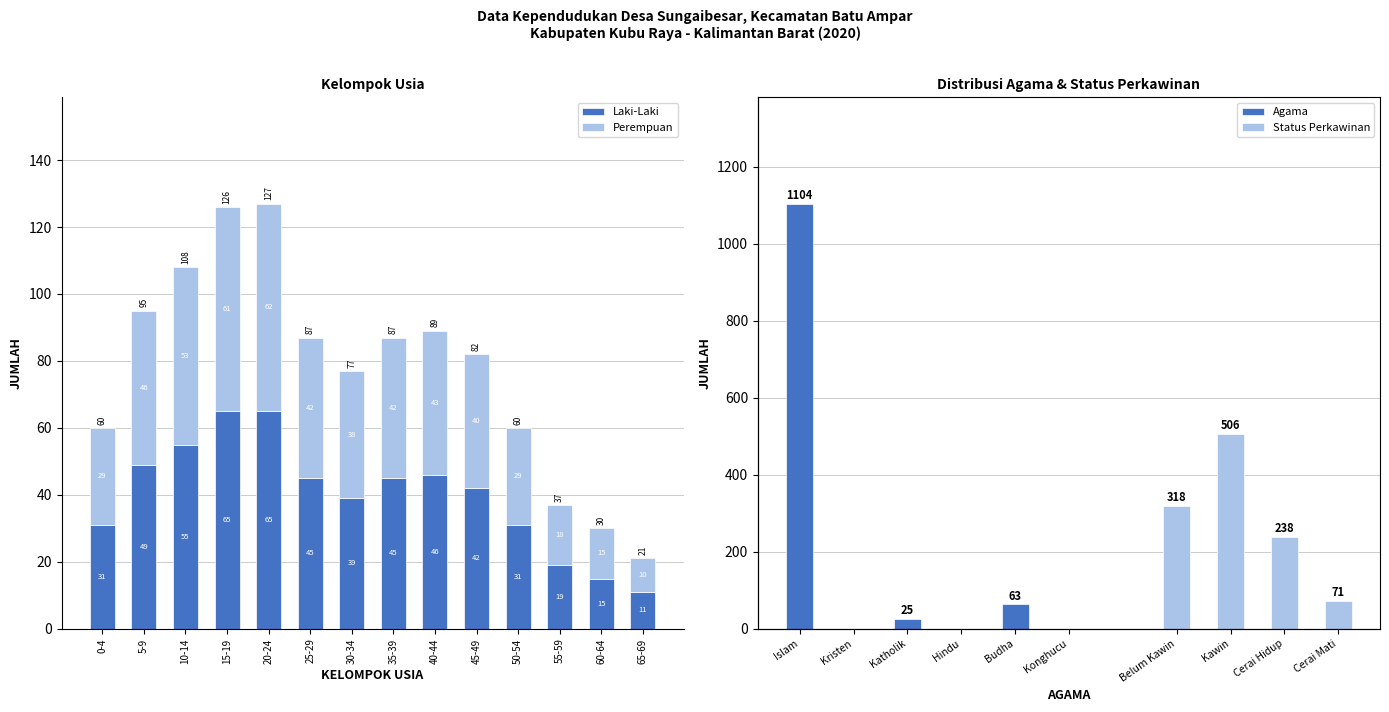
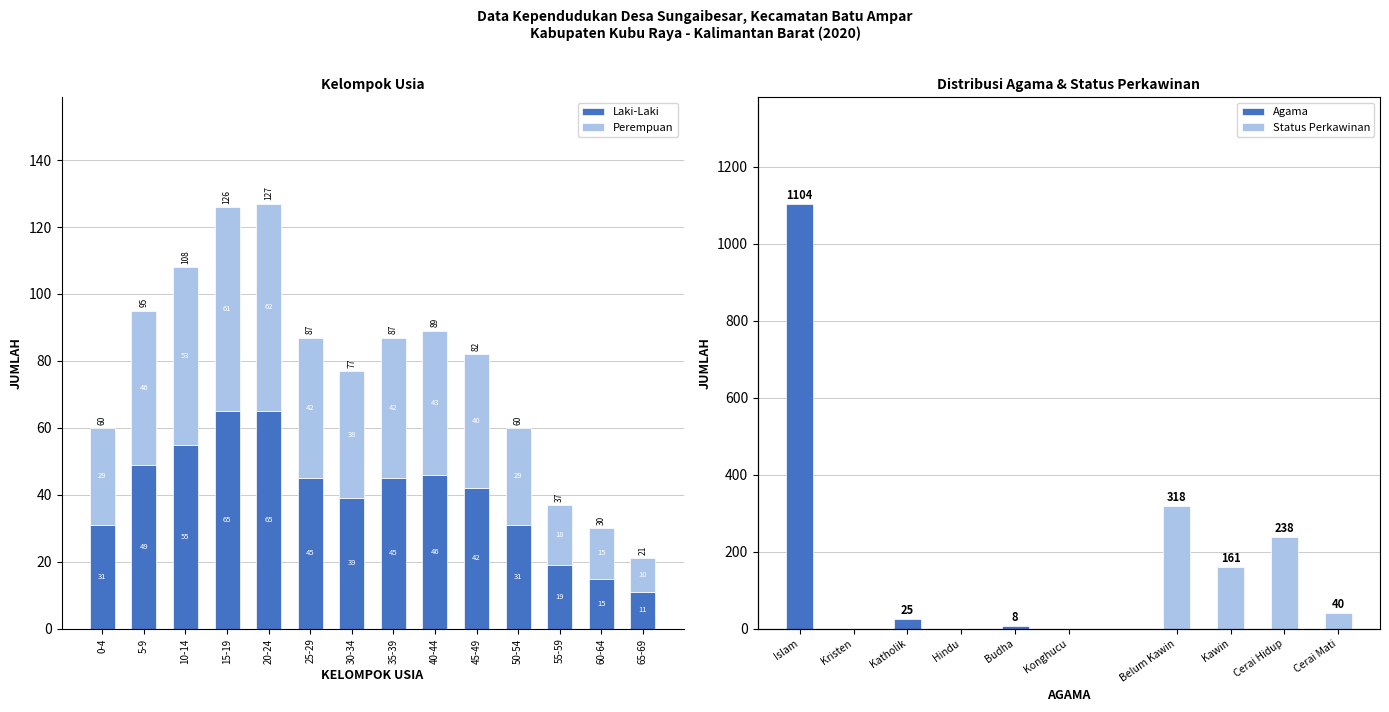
Distribusi Agama & Status Perkawinan, Agama, Budha: 63 -> 8
Distribusi Agama & Status Perkawinan, Status Perkawinan, Kawin: 506 -> 161
Distribusi Agama & Status Perkawinan, Status Perkawinan, Cerai Mati: 71 -> 40
